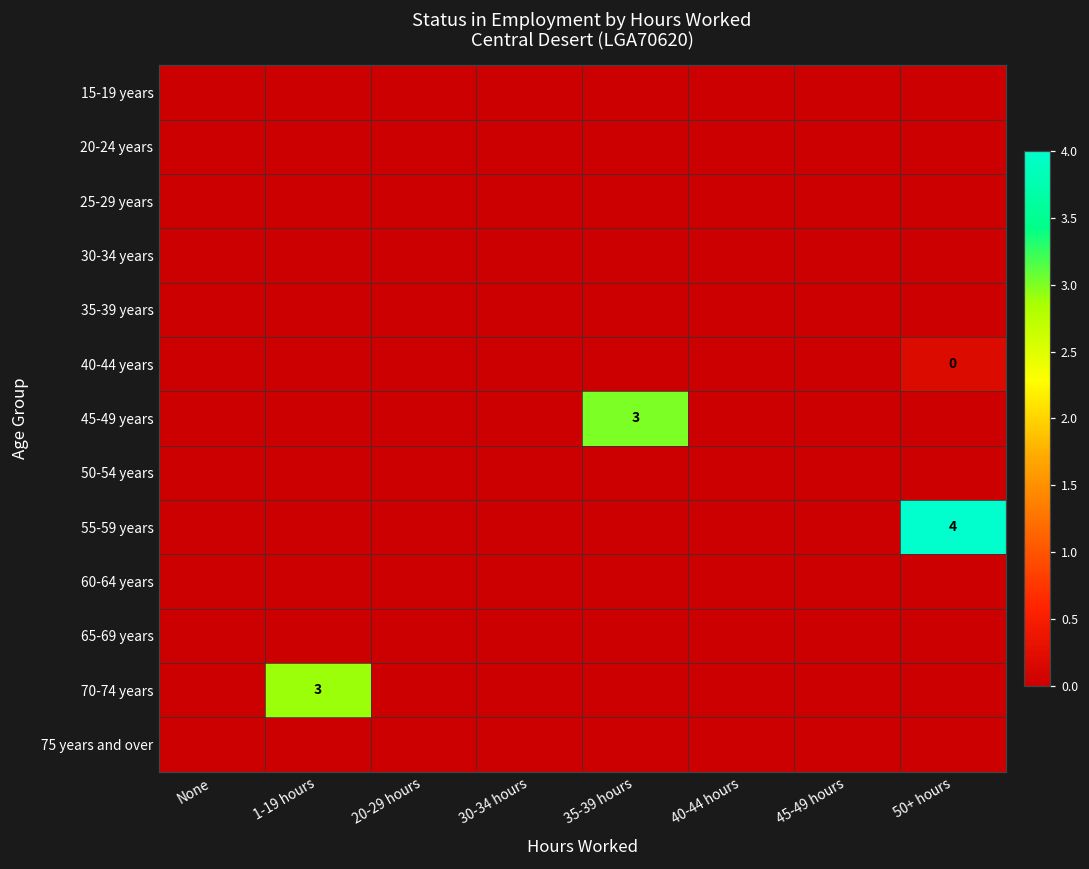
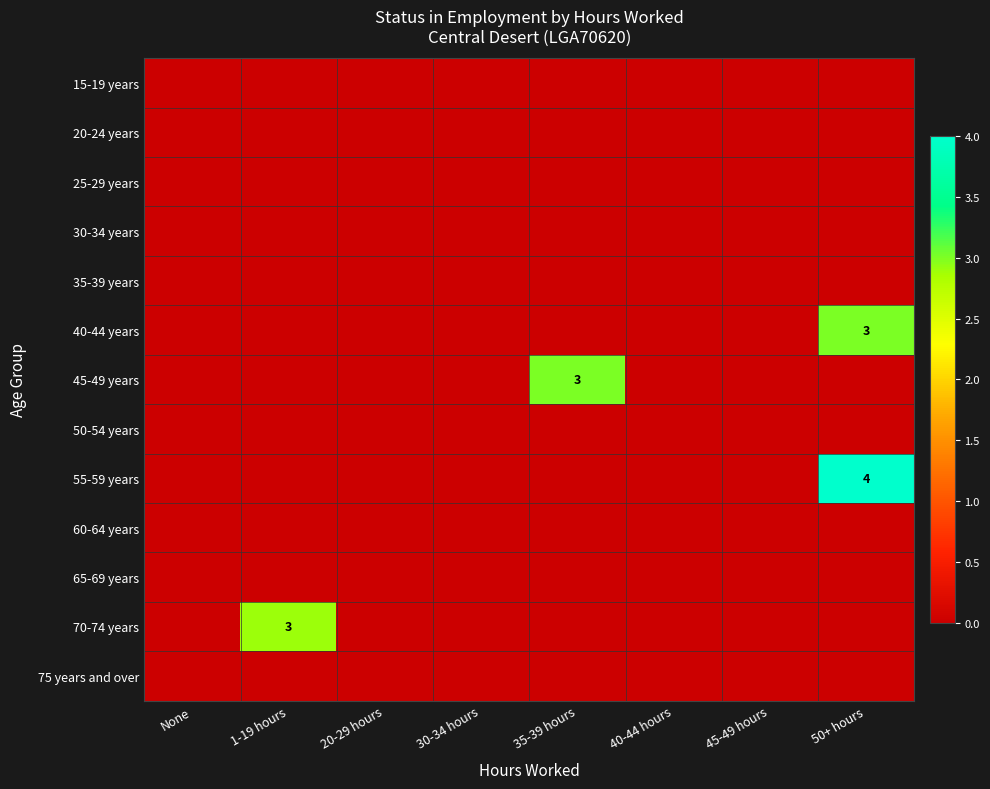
40-44 years, 50+ hours: 0 -> 3
